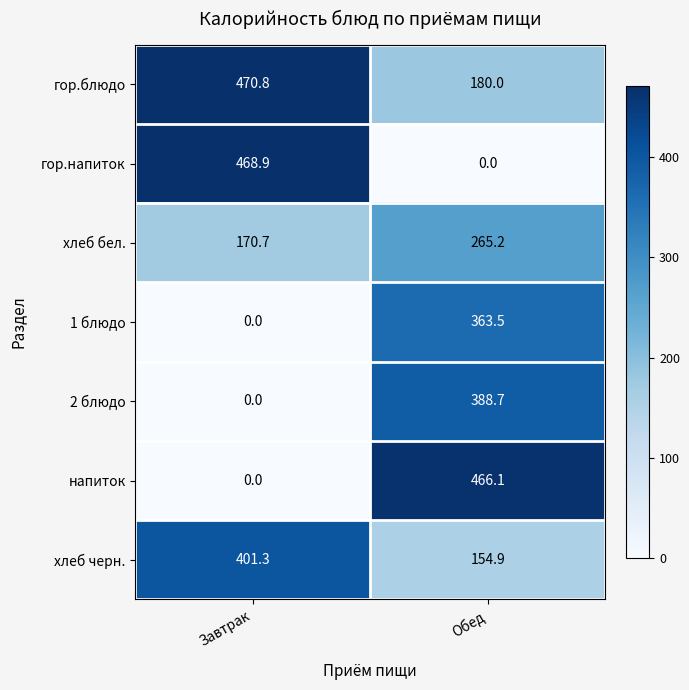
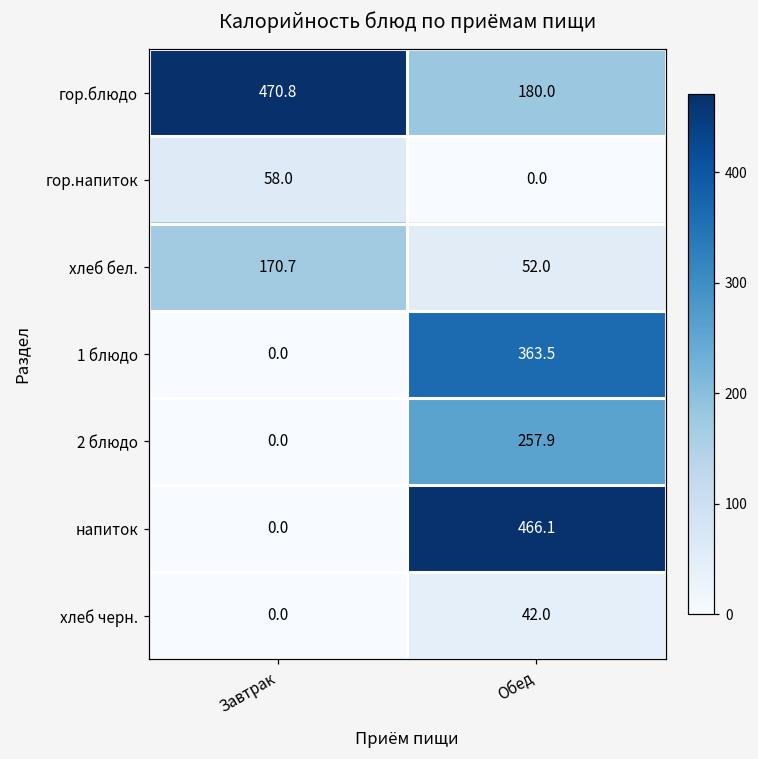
гор.напиток, Завтрак: 468.9 -> 58.0
хлеб бел., Обед: 265.2 -> 52.0
2 блюдо, Обед: 388.7 -> 257.9
хлеб черн., Завтрак: 401.3 -> 0.0
хлеб черн., Обед: 154.9 -> 42.0
